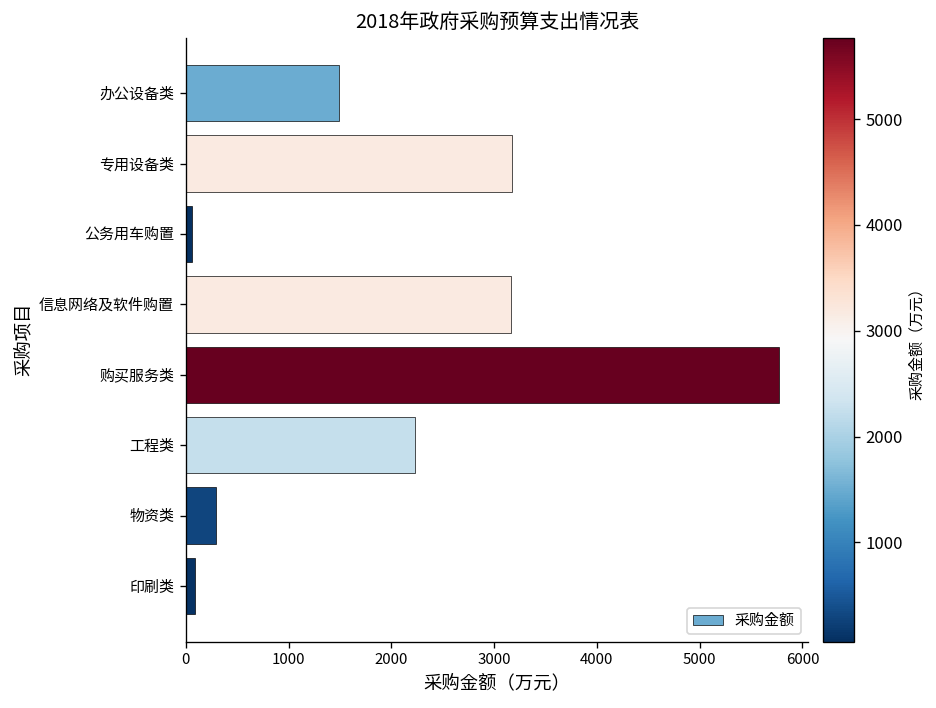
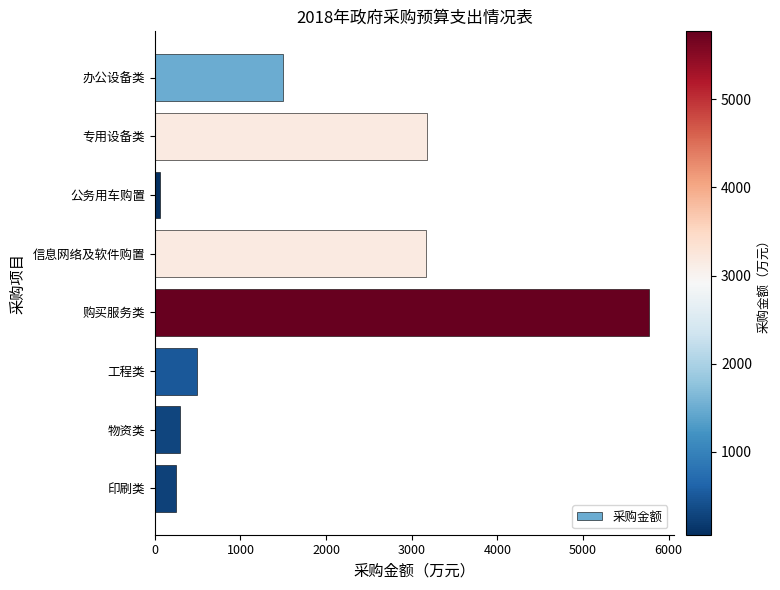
工程类: 2200 -> 500
印刷类: 100 -> 300
